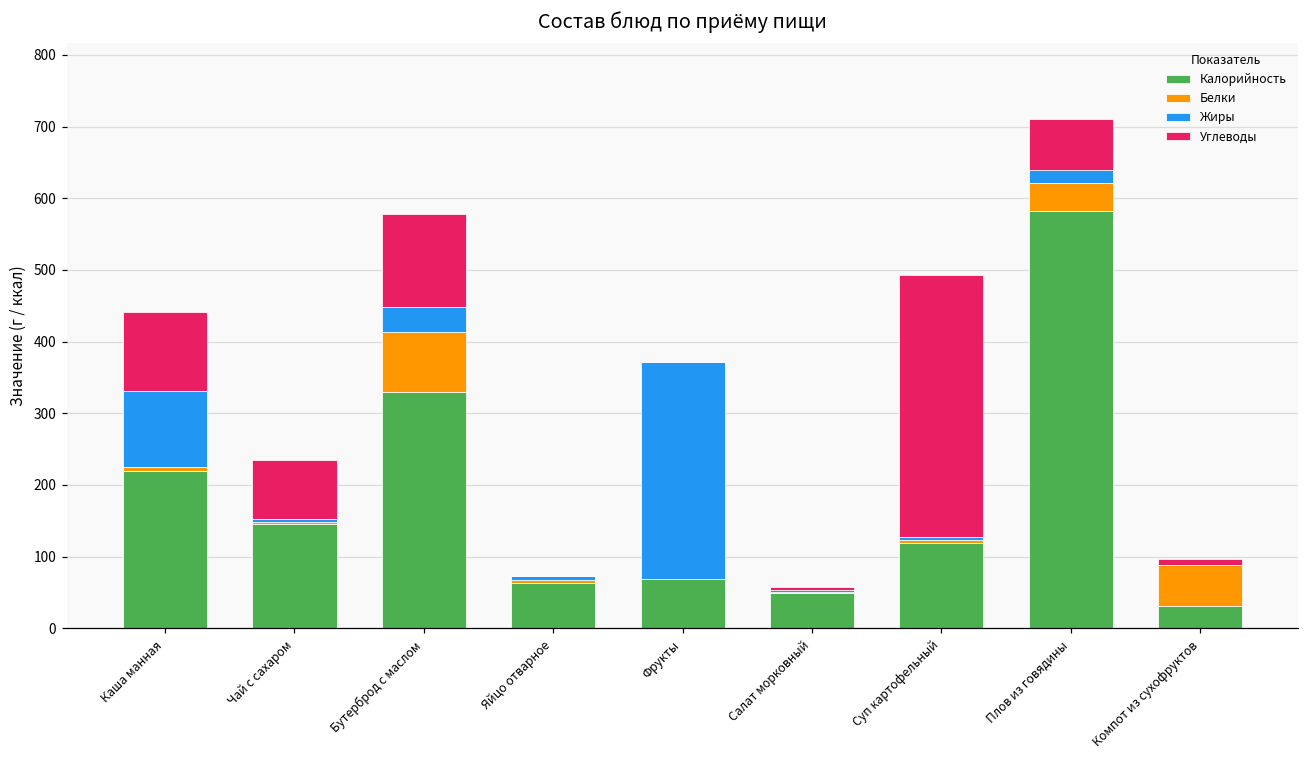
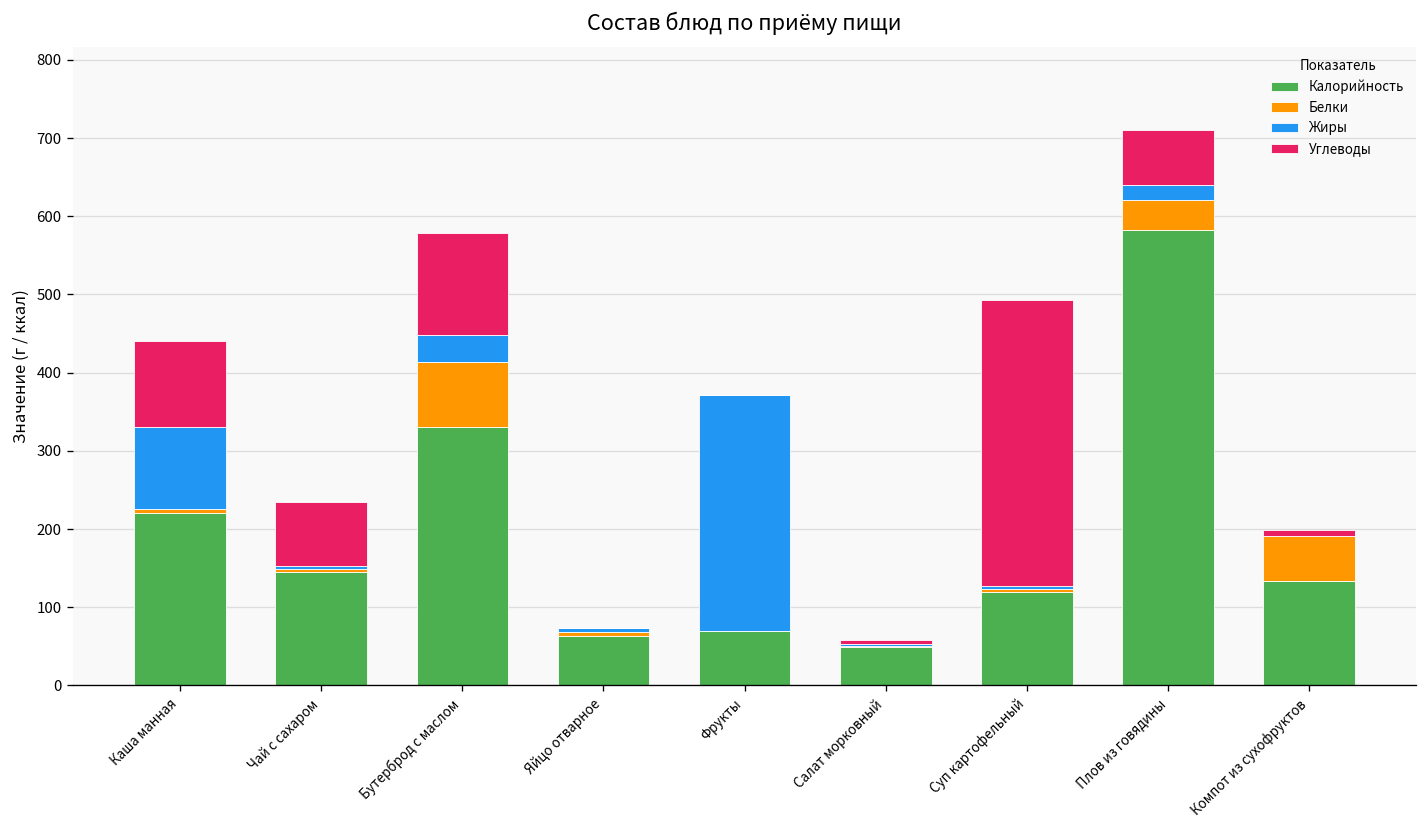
Калорийность, Компот из сухофруктов: 30 -> 130
